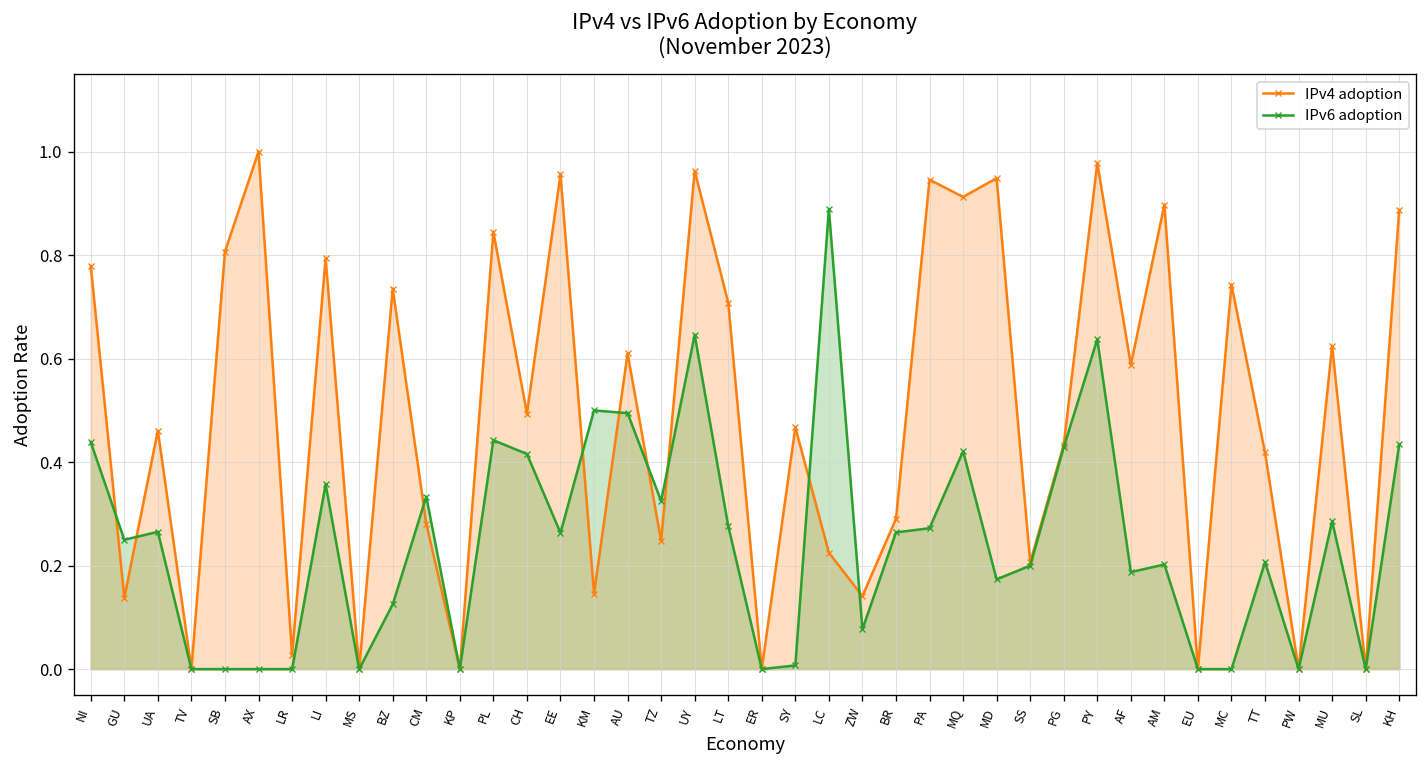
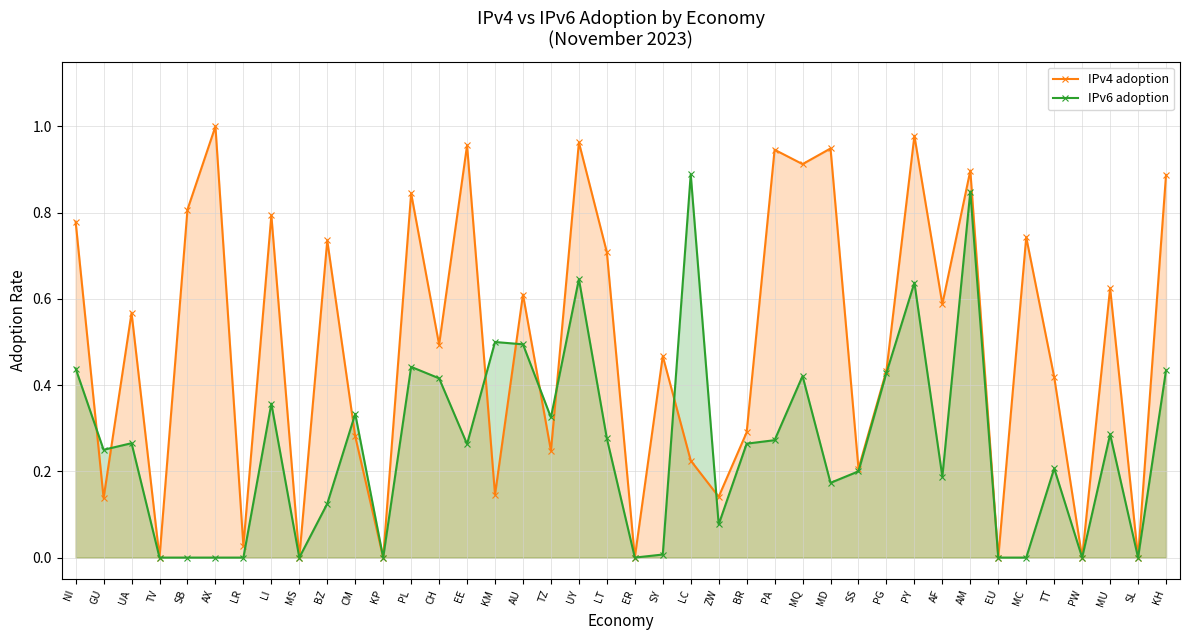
IPv4 adoption, UA: 0.46 -> 0.57
IPv6 adoption, AM: 0.20 -> 0.85
